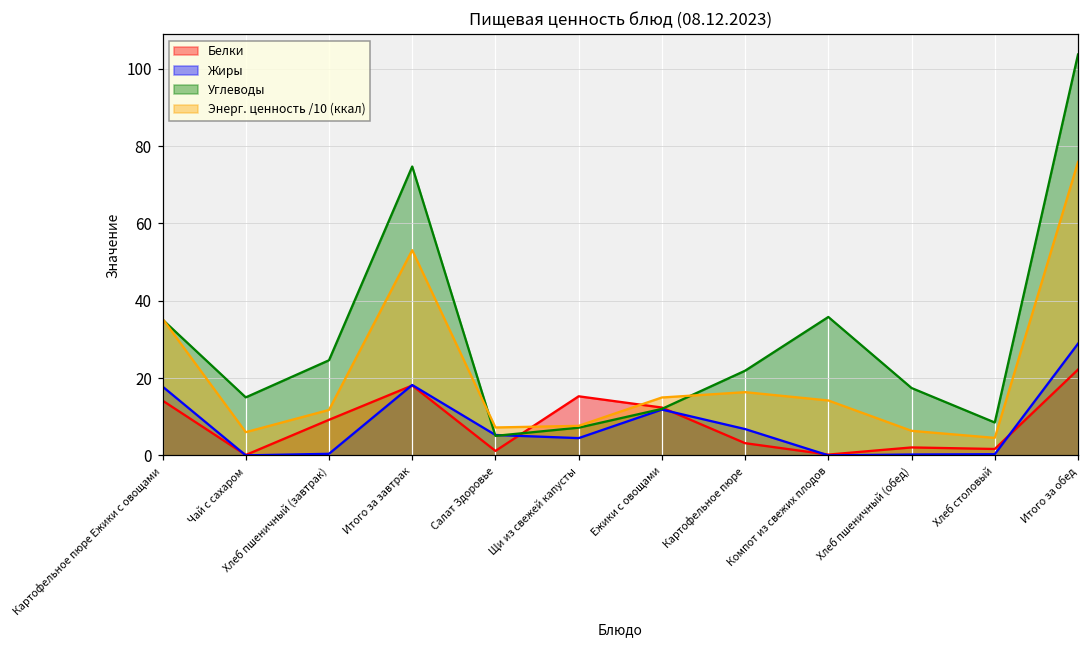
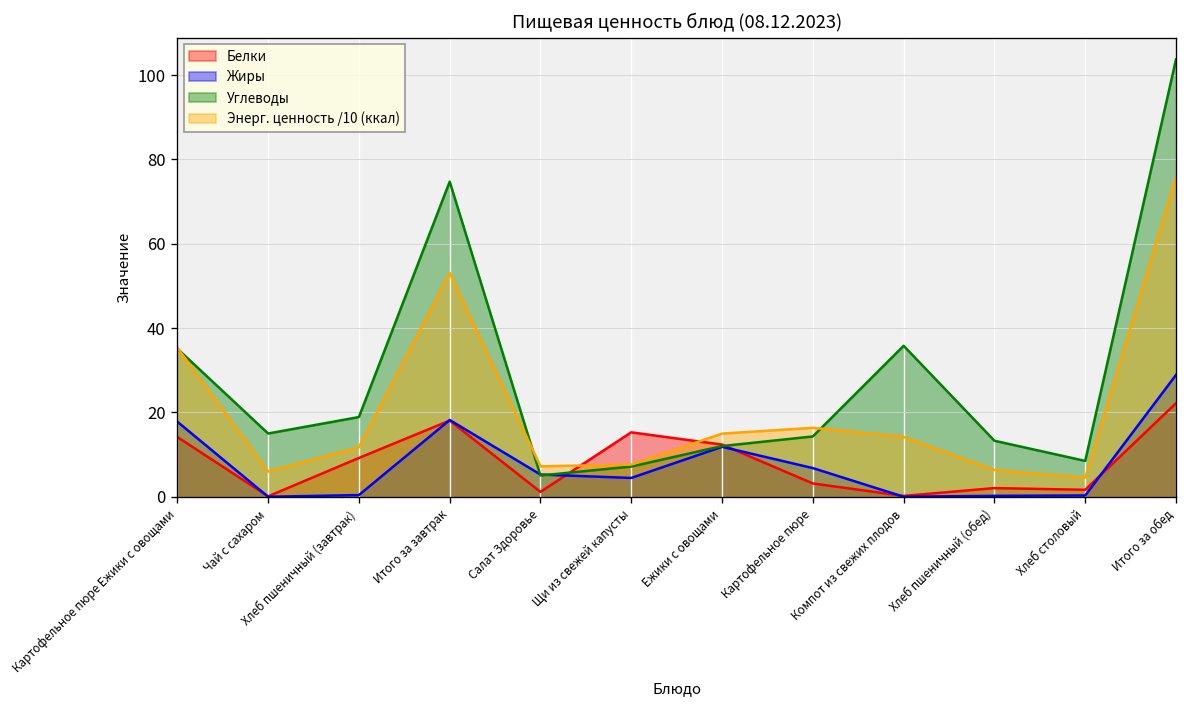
Углеводы, Хлеб пшеничный (завтрак): 25 -> 19
Углеводы, Картофельное пюре: 22 -> 14
Углеводы, Хлеб пшеничный (обед): 17 -> 13
